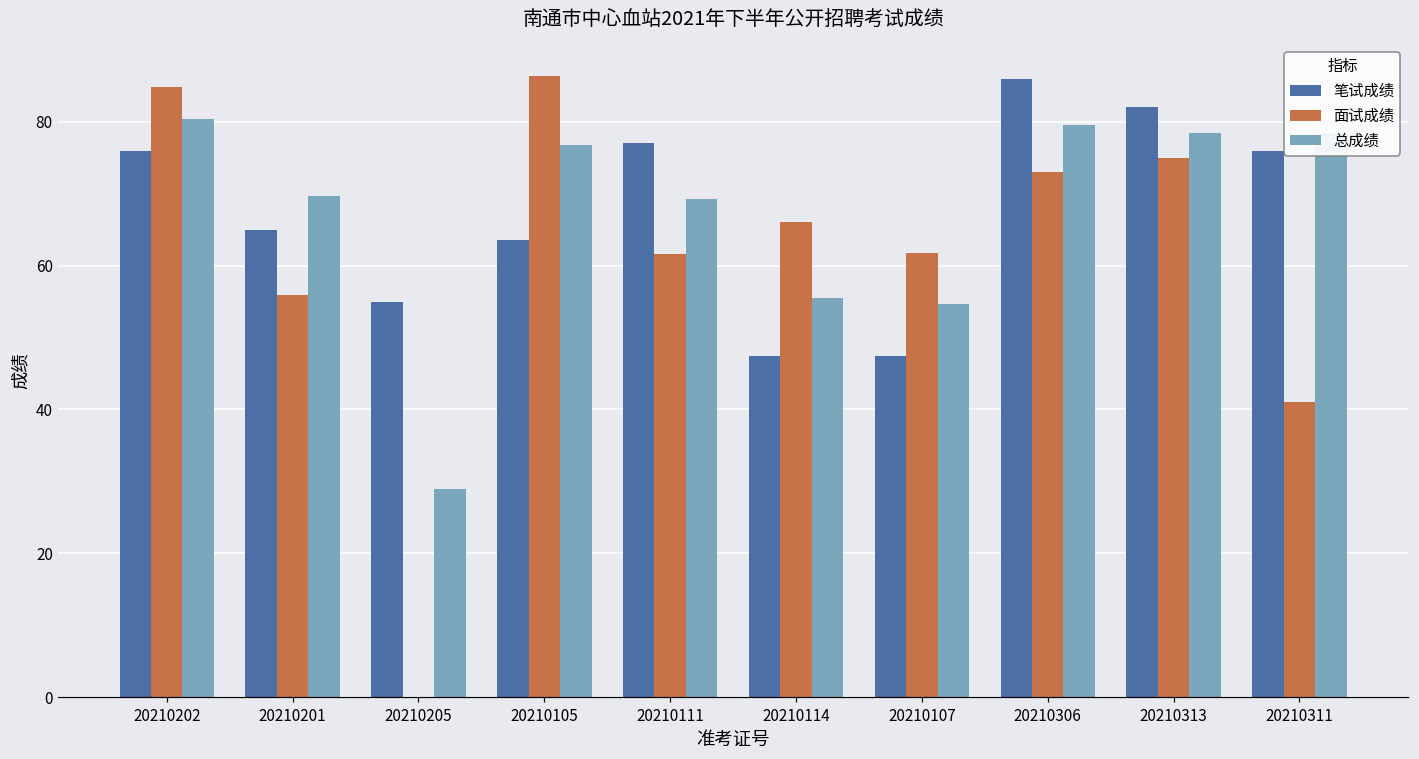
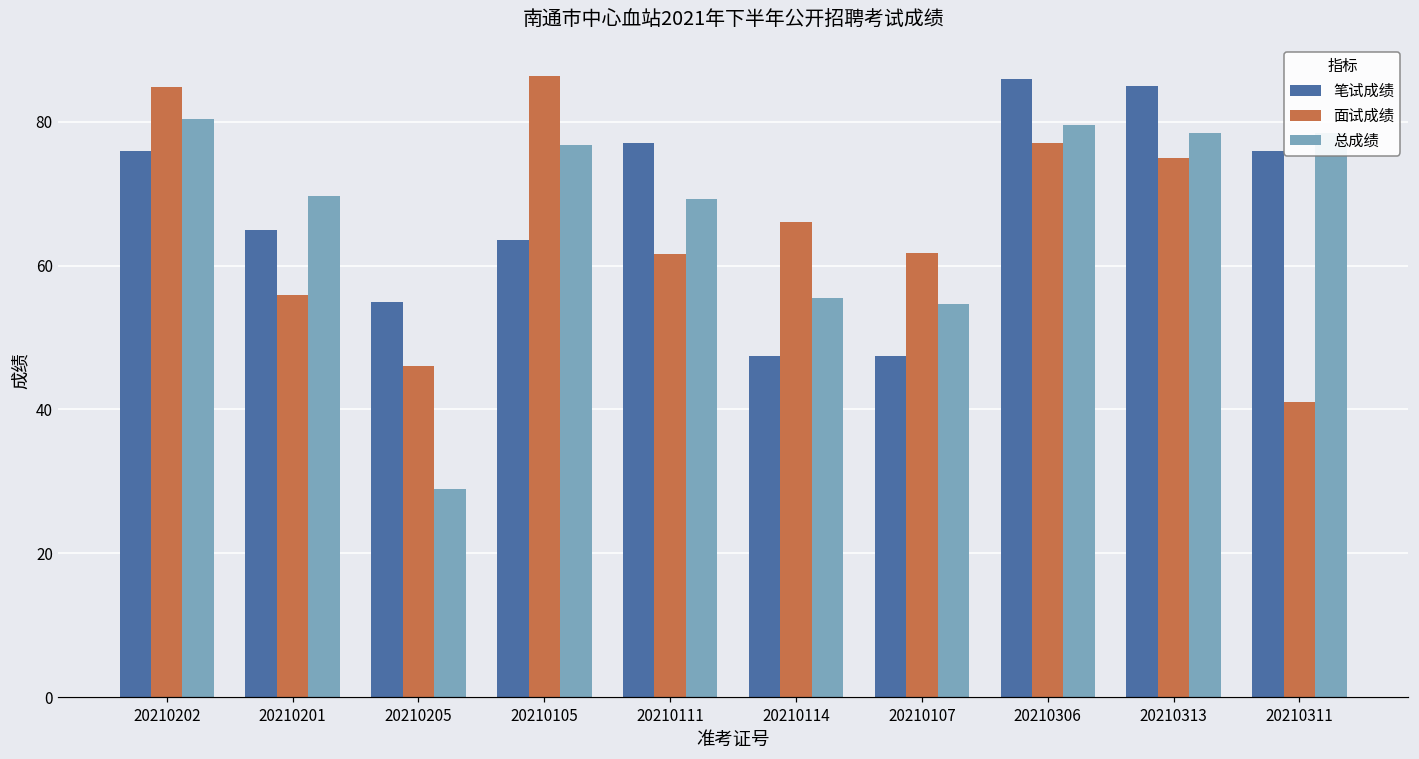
面试成绩, 20210205: 0 -> 46
面试成绩, 20210306: 73 -> 77
笔试成绩, 20210313: 82 -> 85
